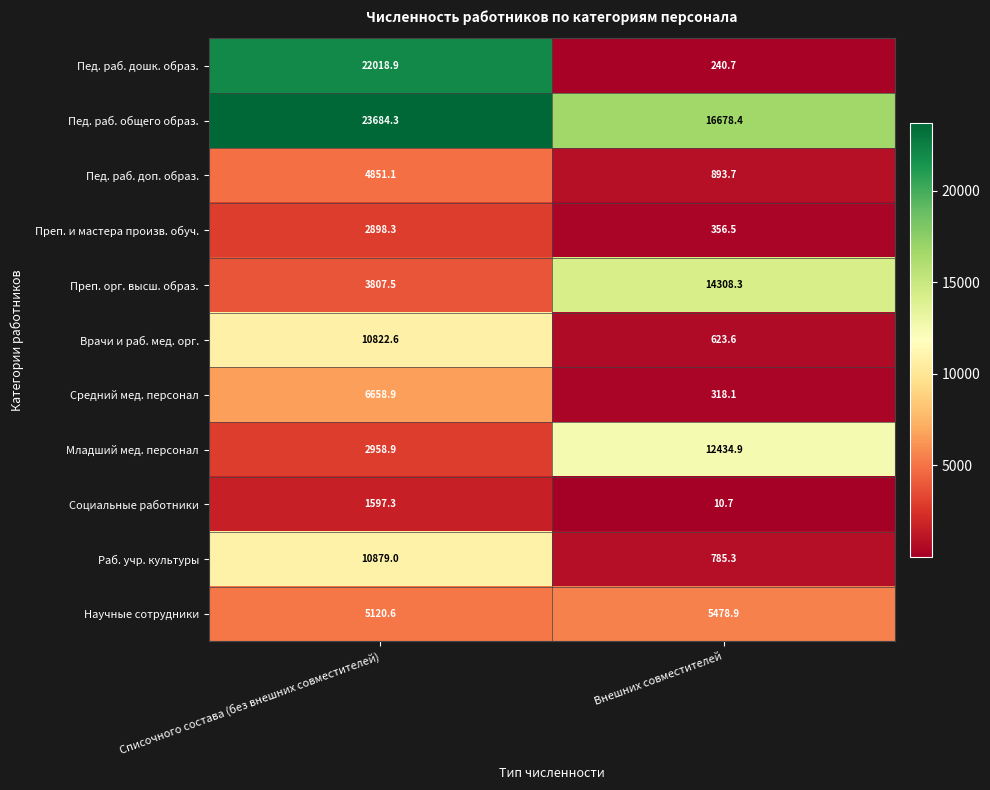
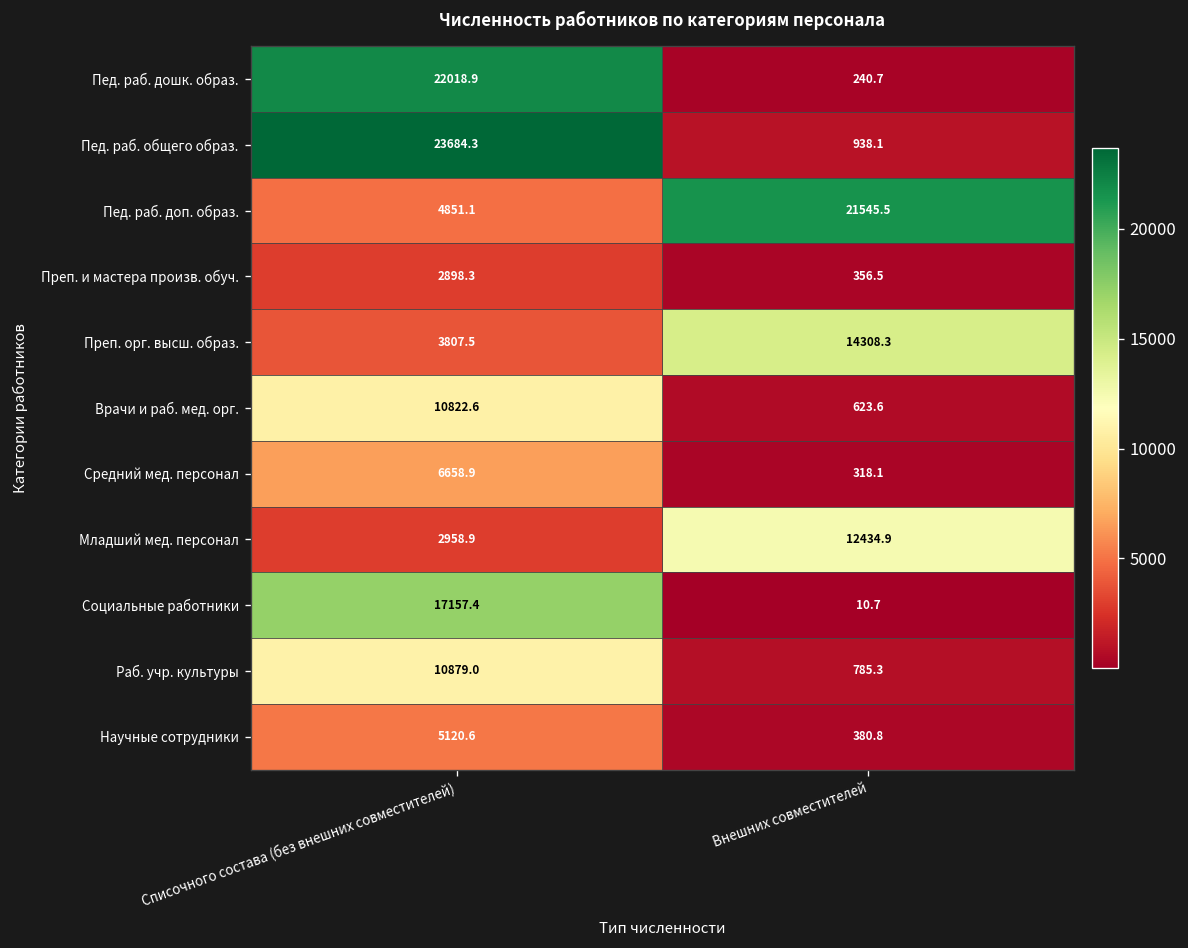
Пед. раб. общего образ., Внешних совместителей: 16678.4 -> 938.1
Пед. раб. доп. образ., Внешних совместителей: 893.7 -> 21545.5
Социальные работники, Списочного состава (без внешних совместителей): 1597.3 -> 17157.4
Научные сотрудники, Внешних совместителей: 5478.9 -> 380.8
